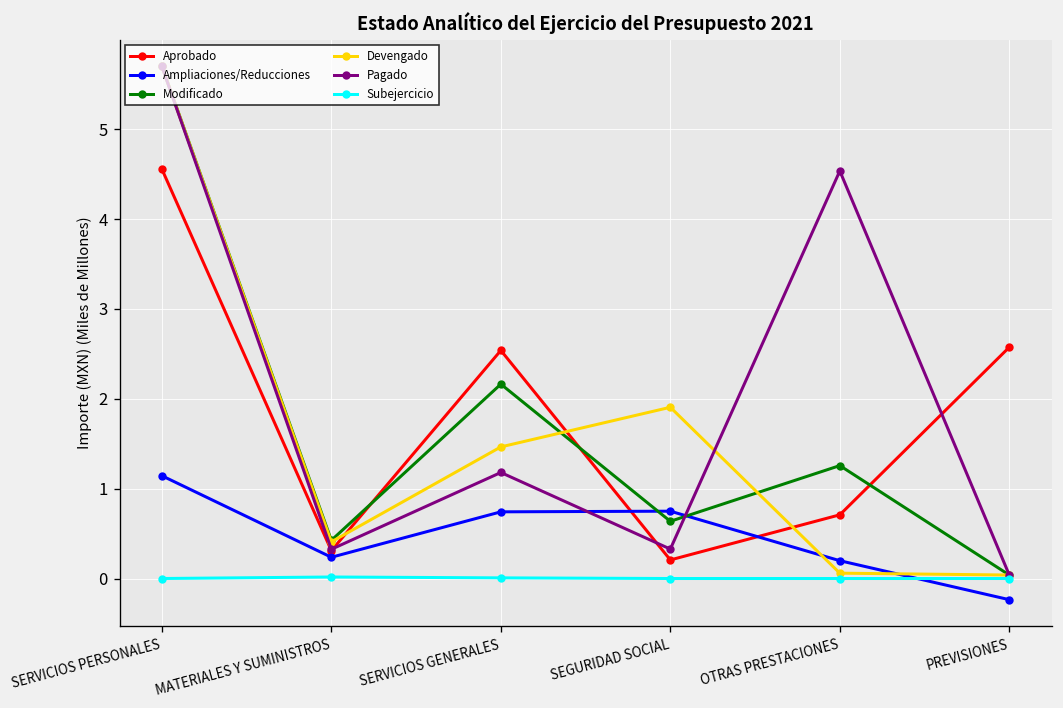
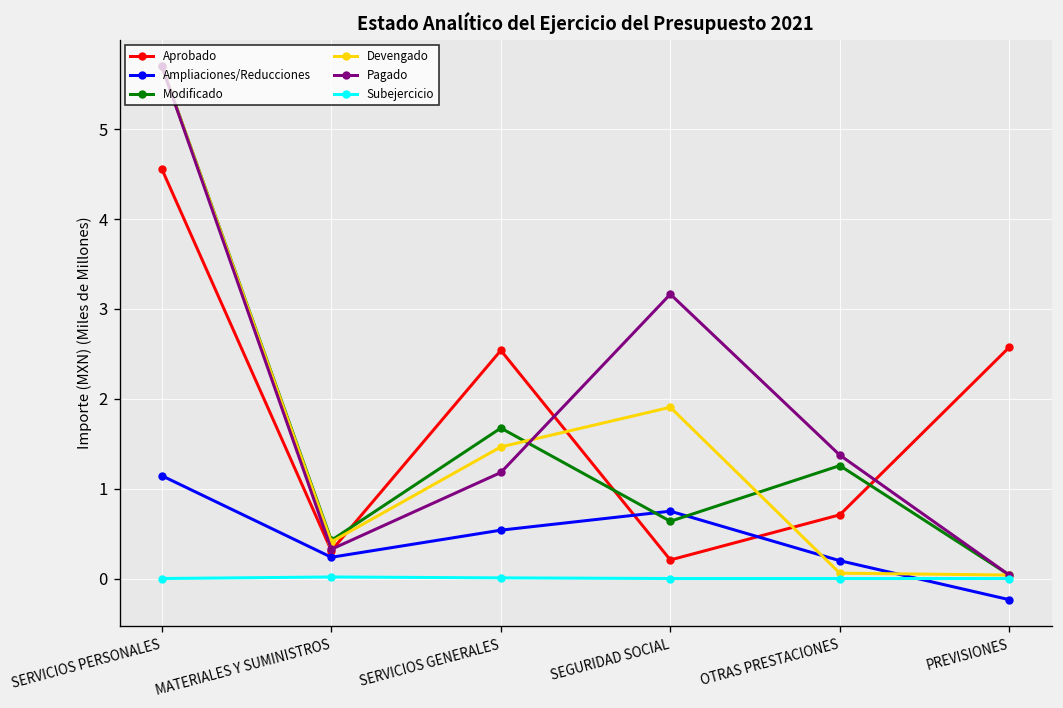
Ampliaciones/Reducciones, SERVICIOS GENERALES: 0.7 -> 0.5
Modificado, SERVICIOS GENERALES: 2.2 -> 1.7
Pagado, SEGURIDAD SOCIAL: 0.3 -> 3.2
Pagado, OTRAS PRESTACIONES: 4.5 -> 1.4
